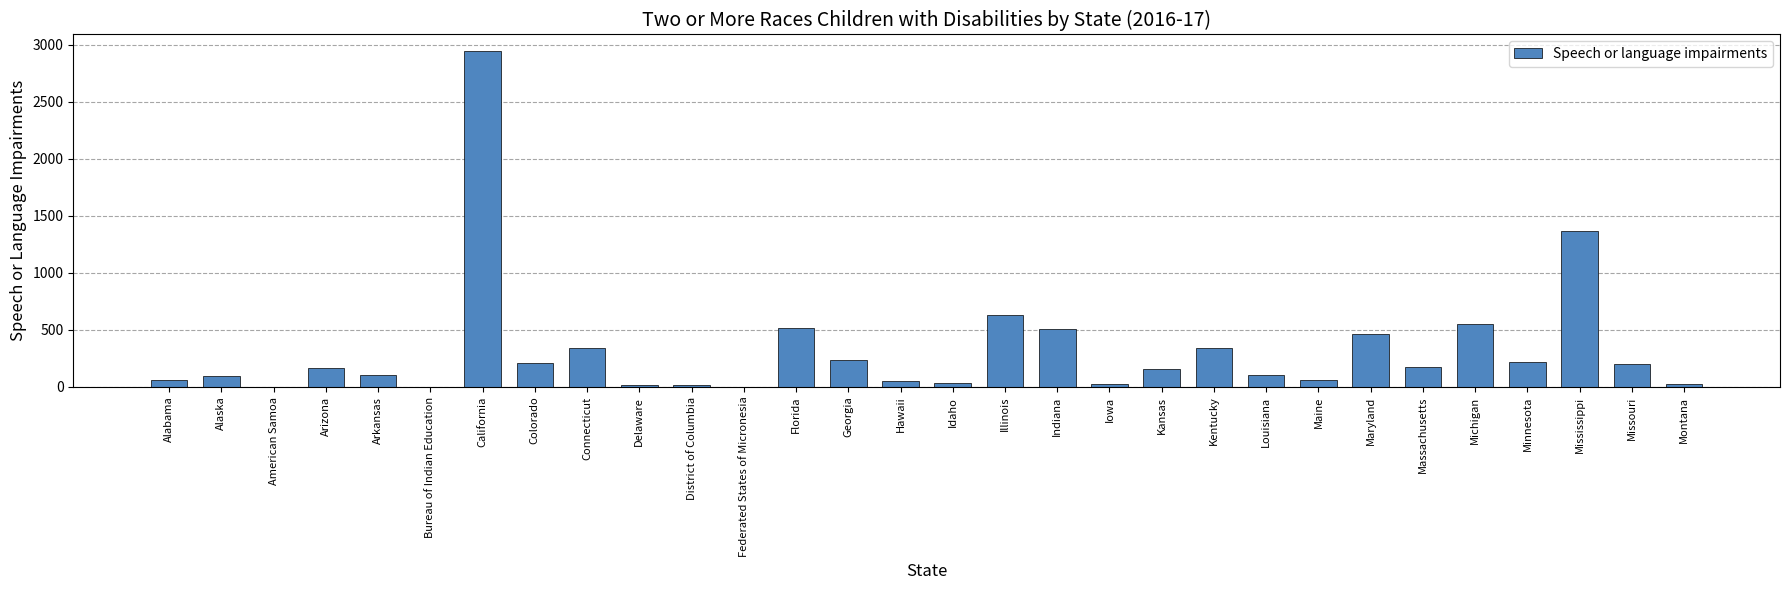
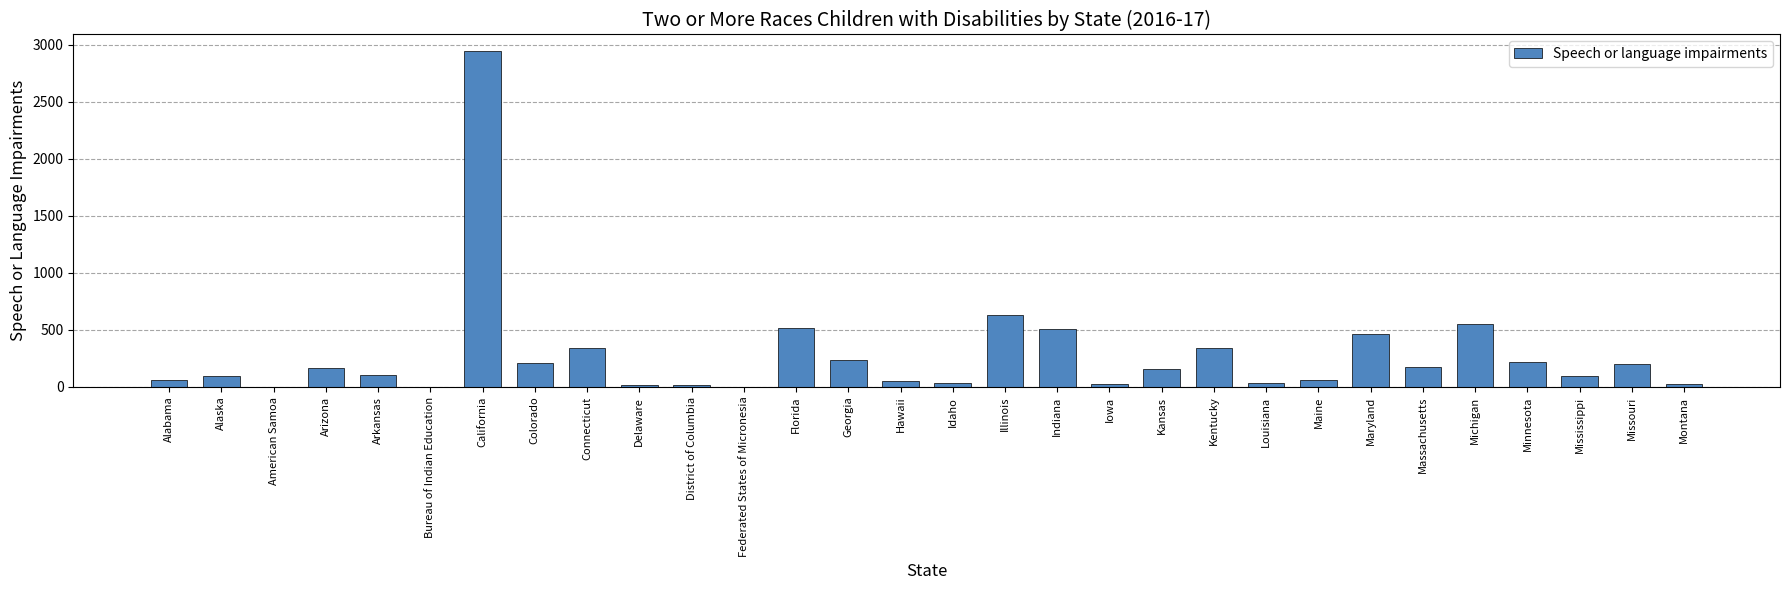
Louisiana: 110 -> 40
Mississippi: 1370 -> 100
